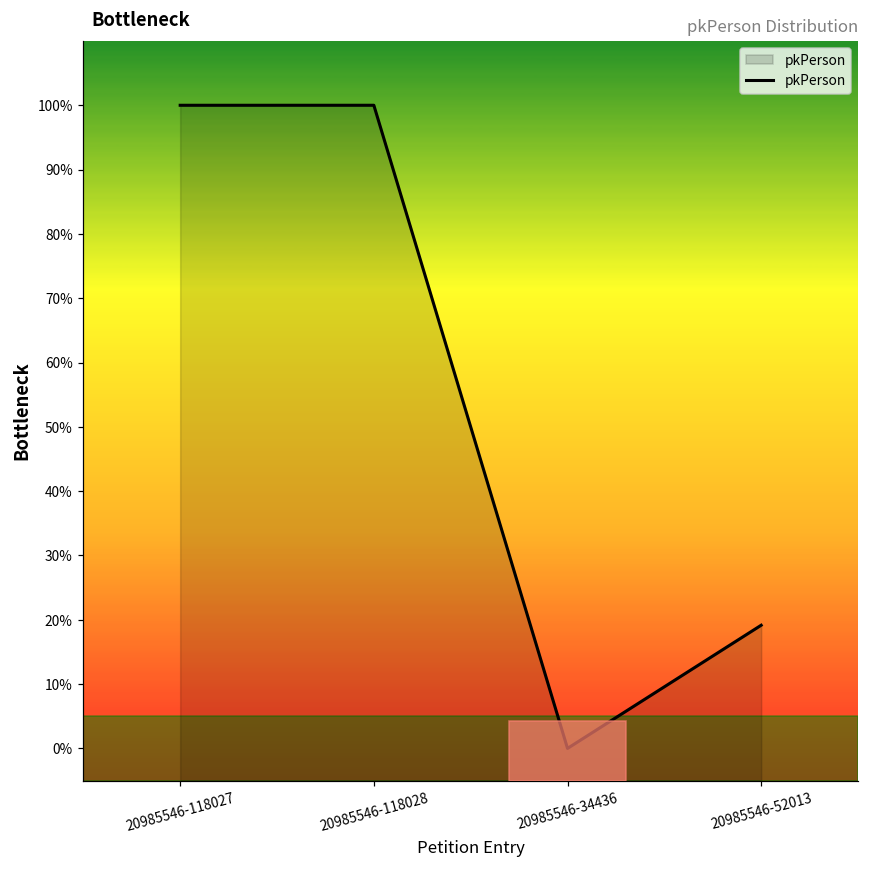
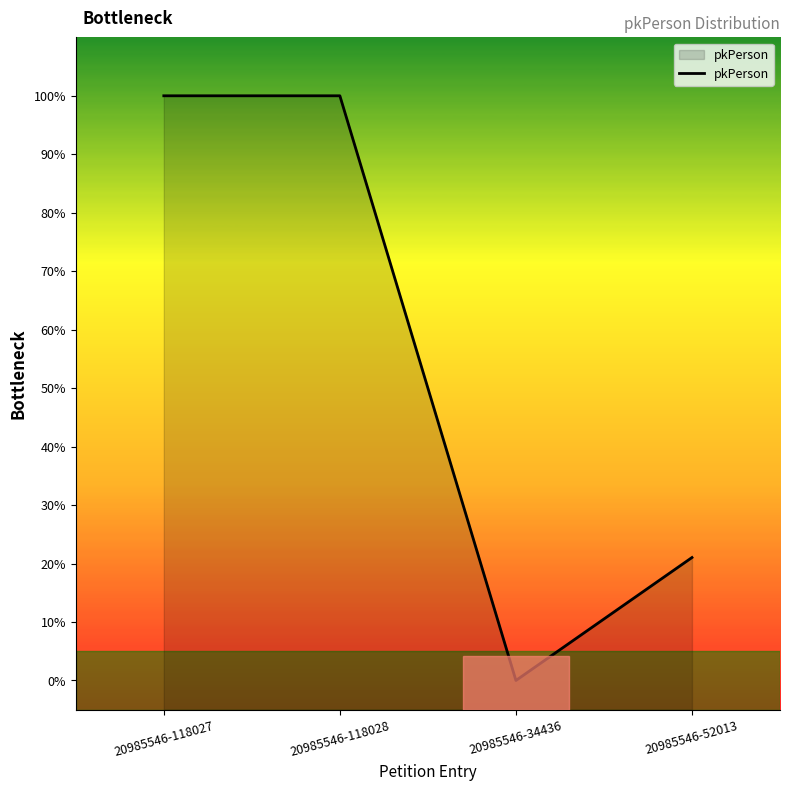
20985546-52013: 19% -> 21%
